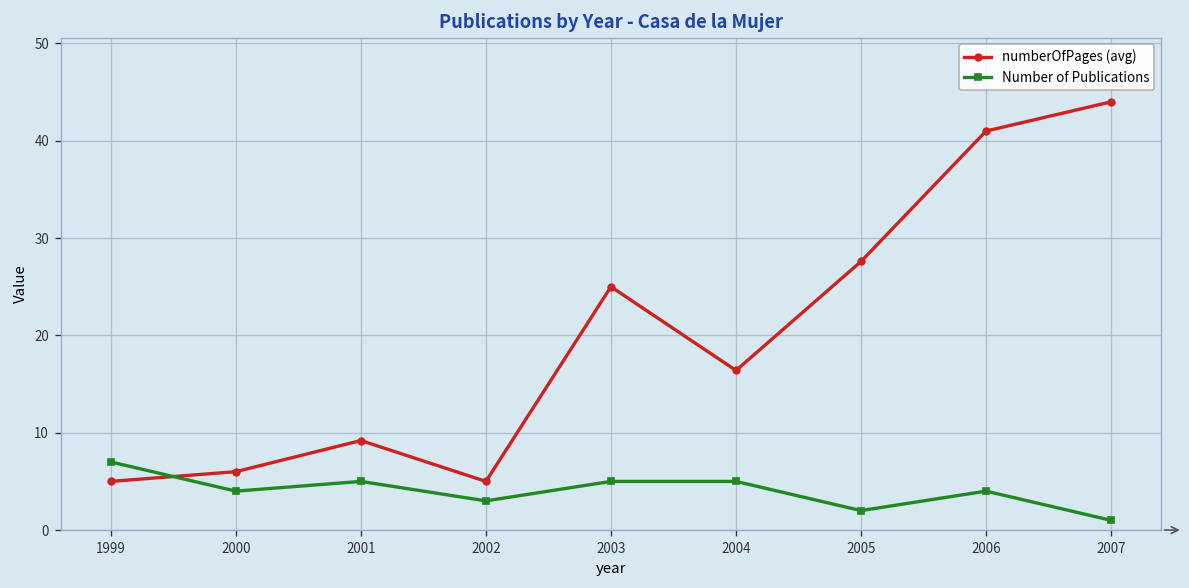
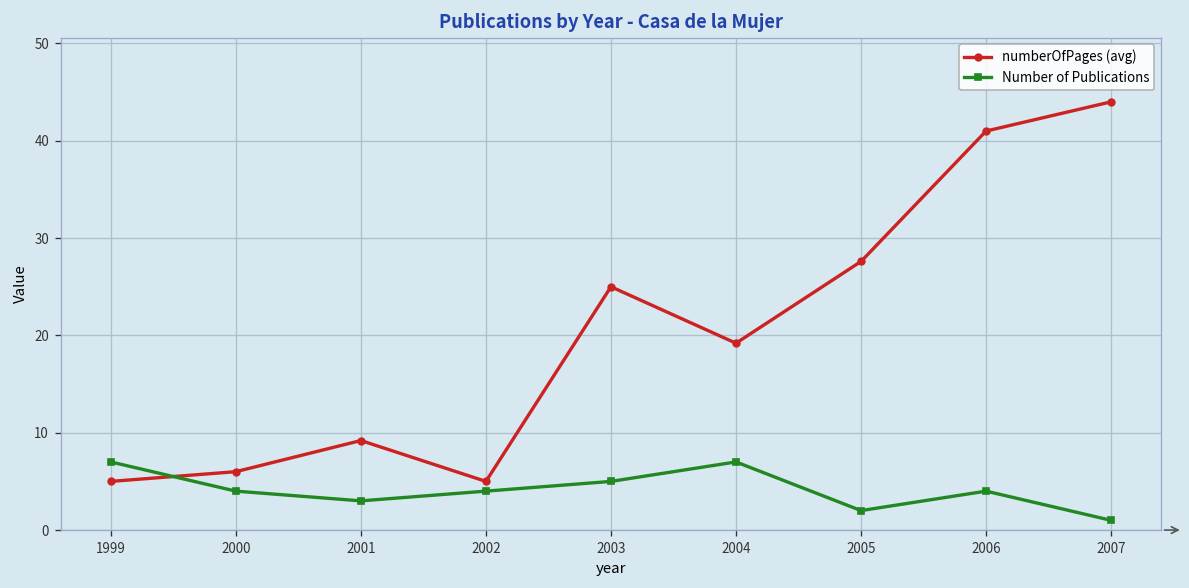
Number of Publications, 2001: 5 -> 3
Number of Publications, 2002: 3 -> 4
numberOfPages (avg), 2004: 16 -> 19
Number of Publications, 2004: 5 -> 7
